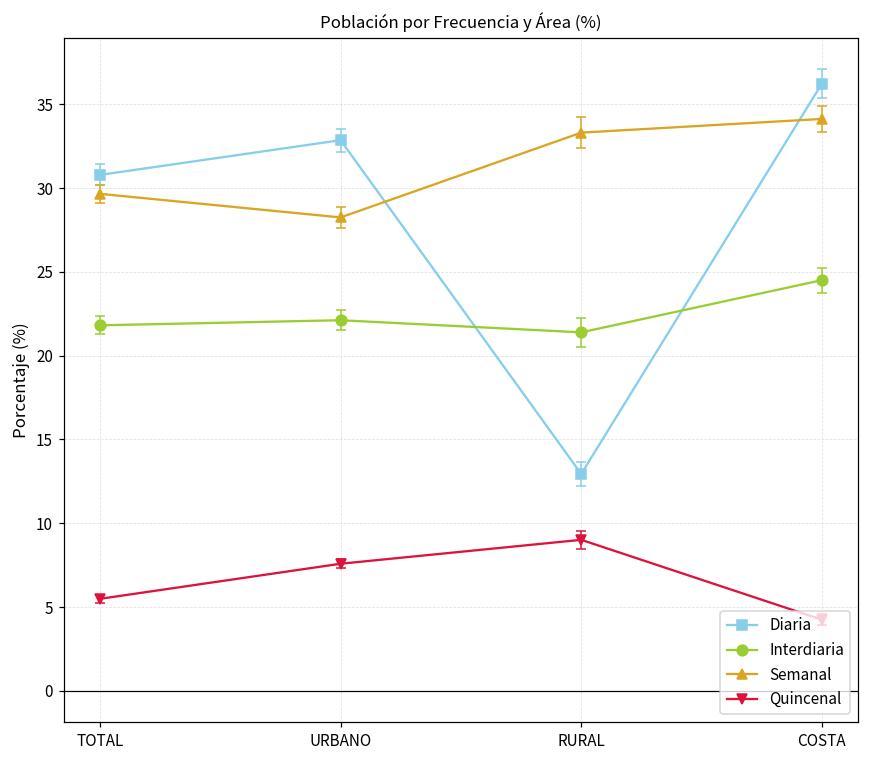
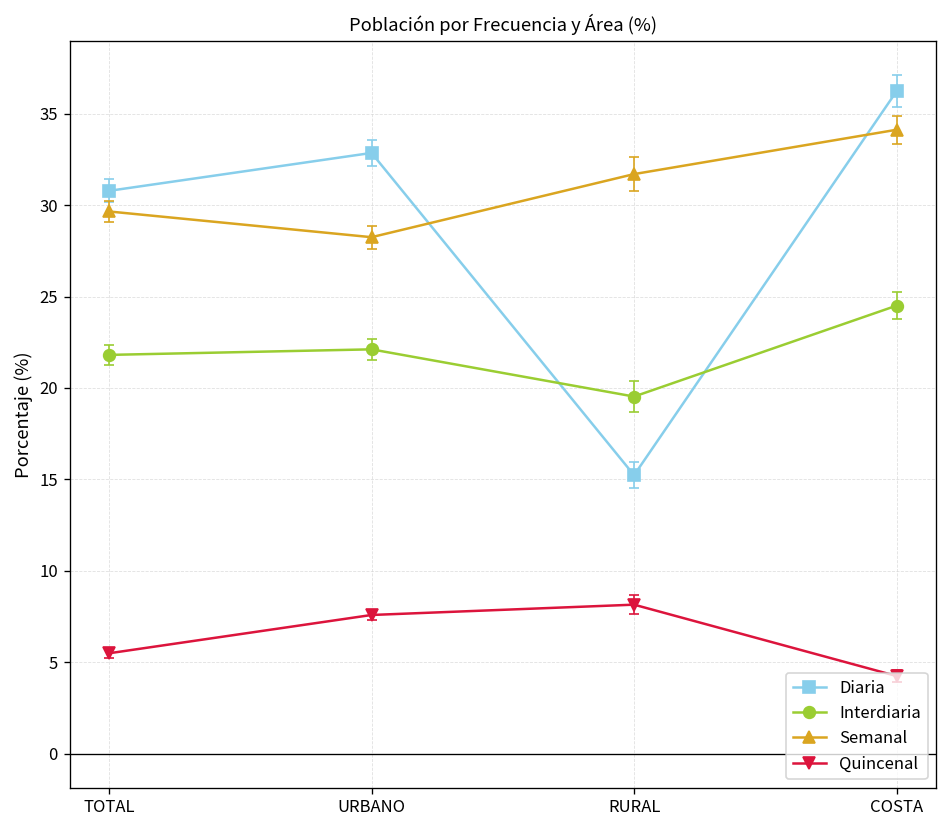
Diaria, RURAL: 12.9 -> 15.2
Interdiaria, RURAL: 21.4 -> 19.5
Semanal, RURAL: 33.3 -> 31.7
Quincenal, RURAL: 9.0 -> 8.1
